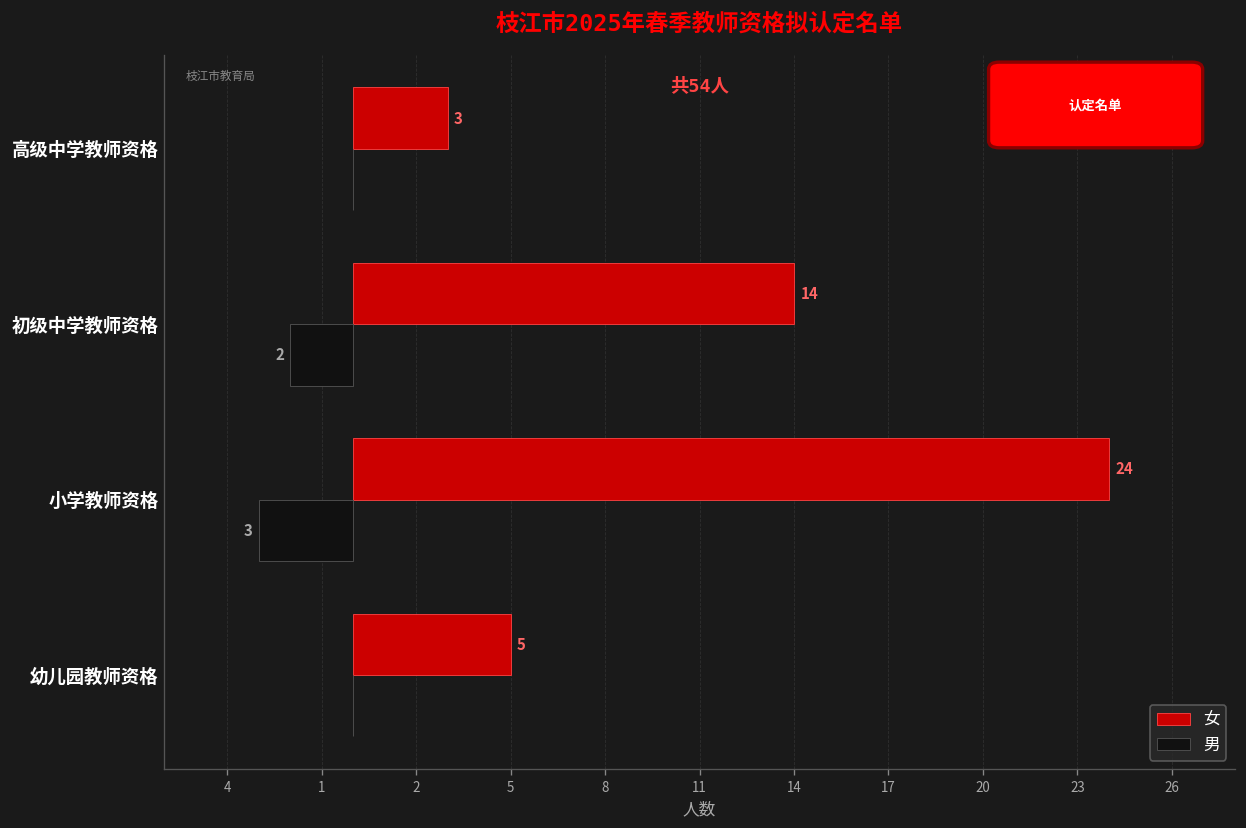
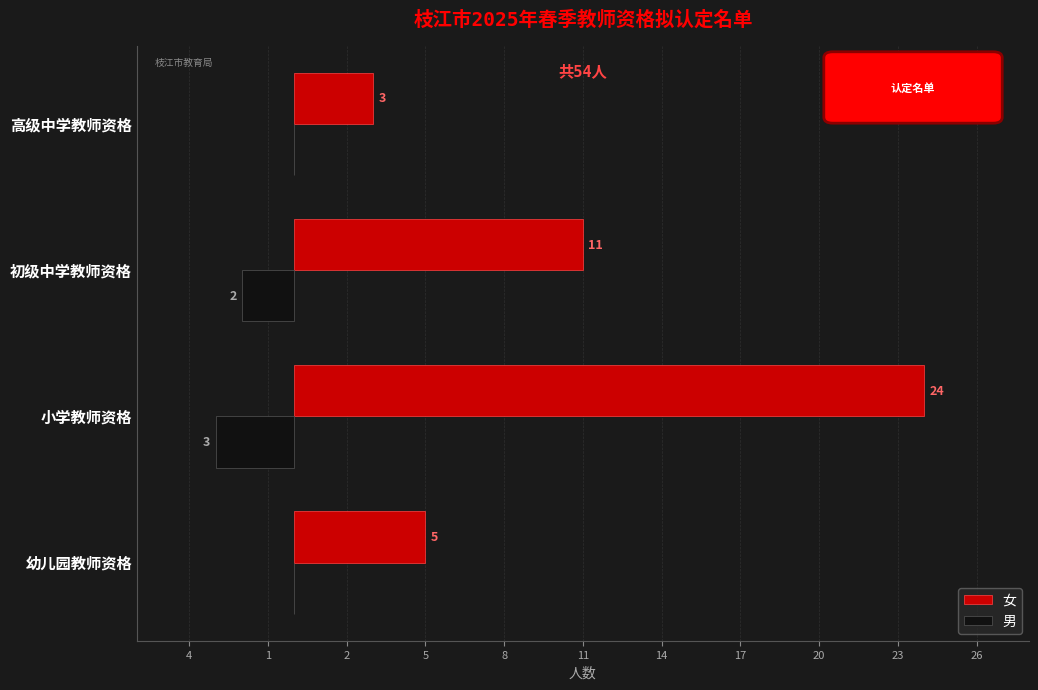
女, 初级中学教师资格: 14 -> 11
